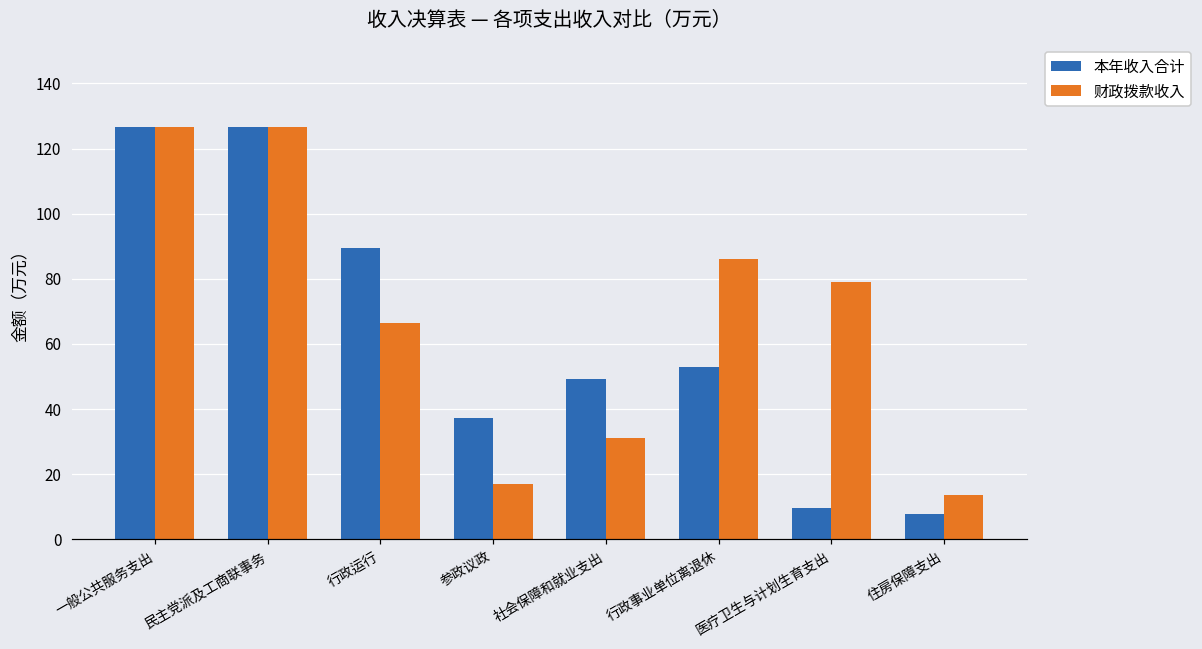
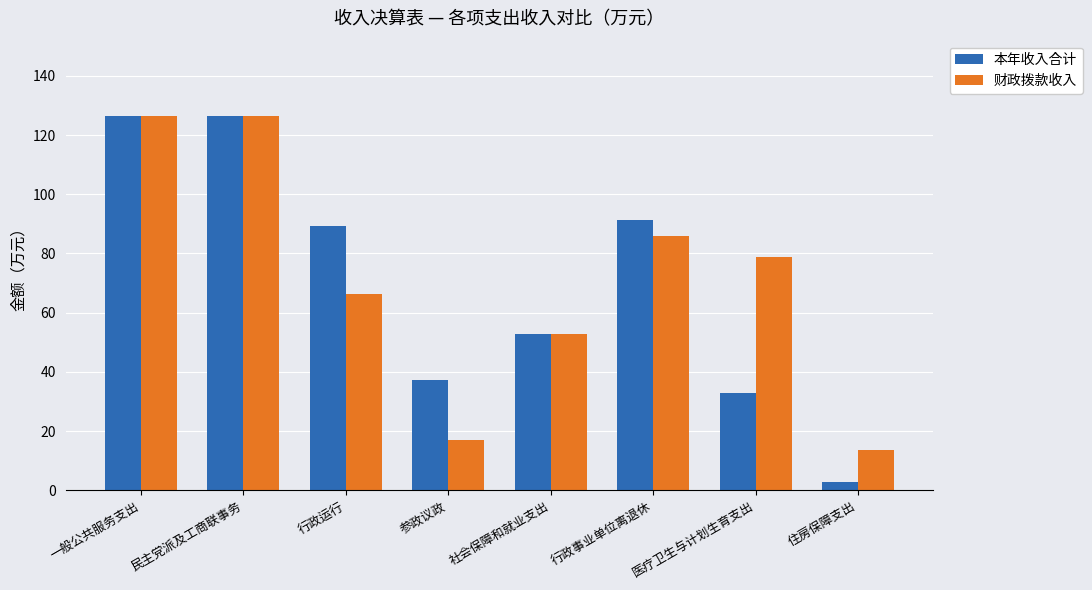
本年收入合计, 社会保障和就业支出: 49 -> 53
财政拨款收入, 社会保障和就业支出: 31 -> 53
本年收入合计, 行政事业单位离退休: 53 -> 91
本年收入合计, 医疗卫生与计划生育支出: 10 -> 33
本年收入合计, 住房保障支出: 8 -> 3
